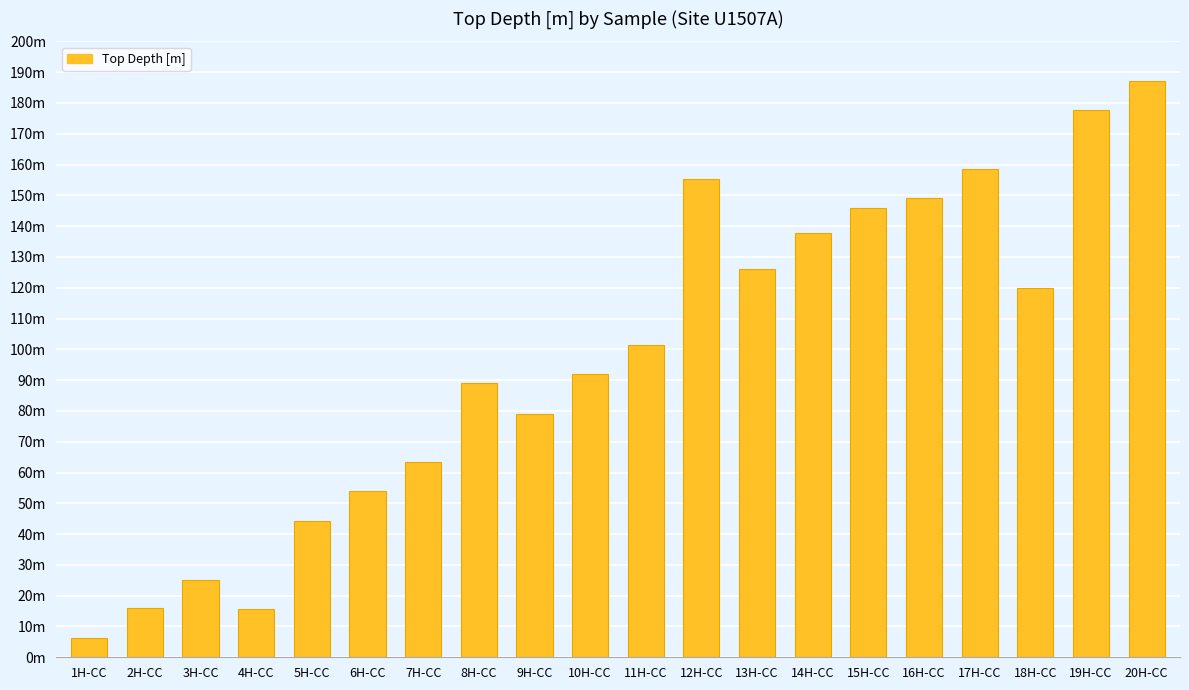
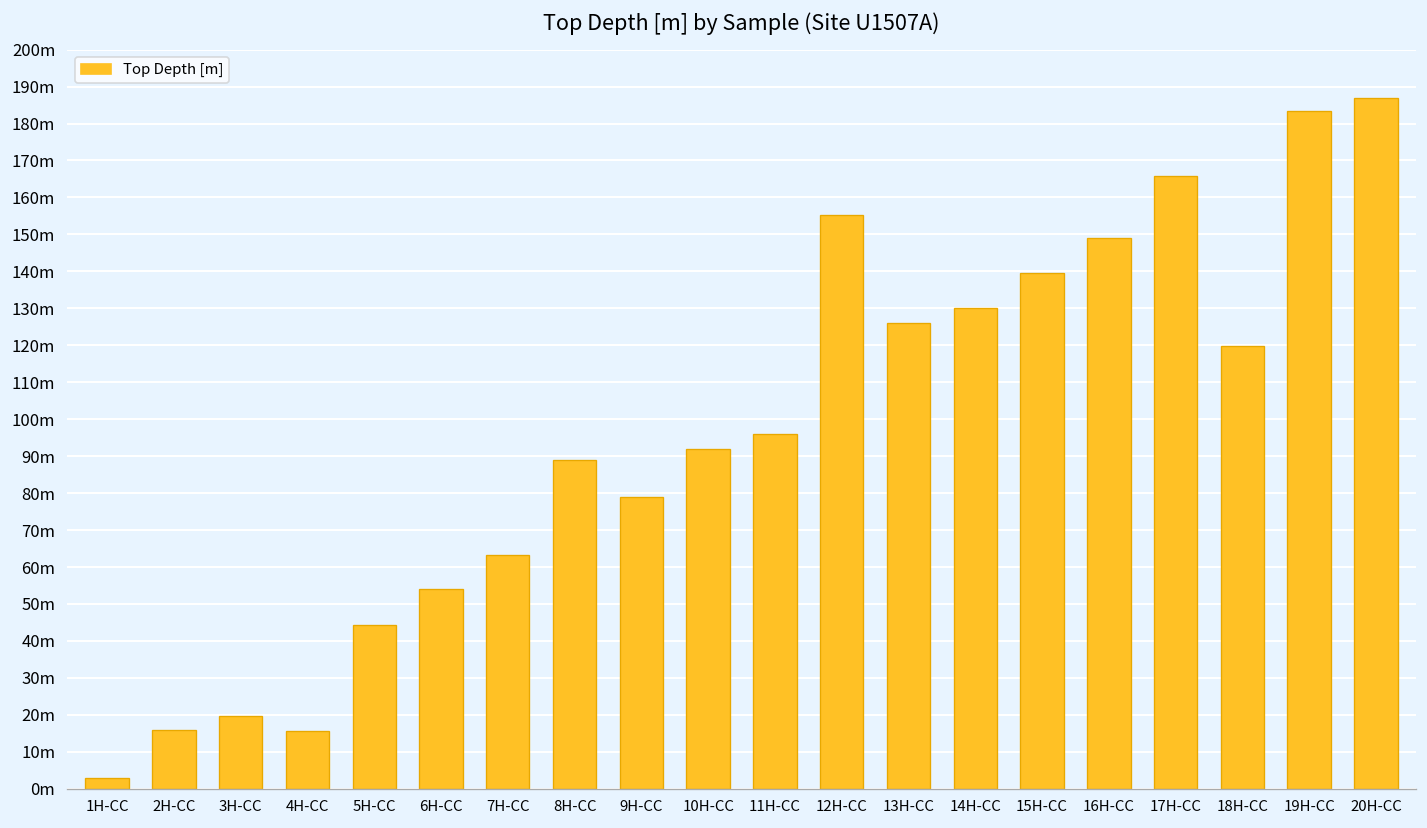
1H-CC: 6m -> 3m
3H-CC: 25m -> 20m
11H-CC: 101m -> 96m
14H-CC: 138m -> 130m
15H-CC: 146m -> 140m
17H-CC: 159m -> 166m
19H-CC: 178m -> 184m
